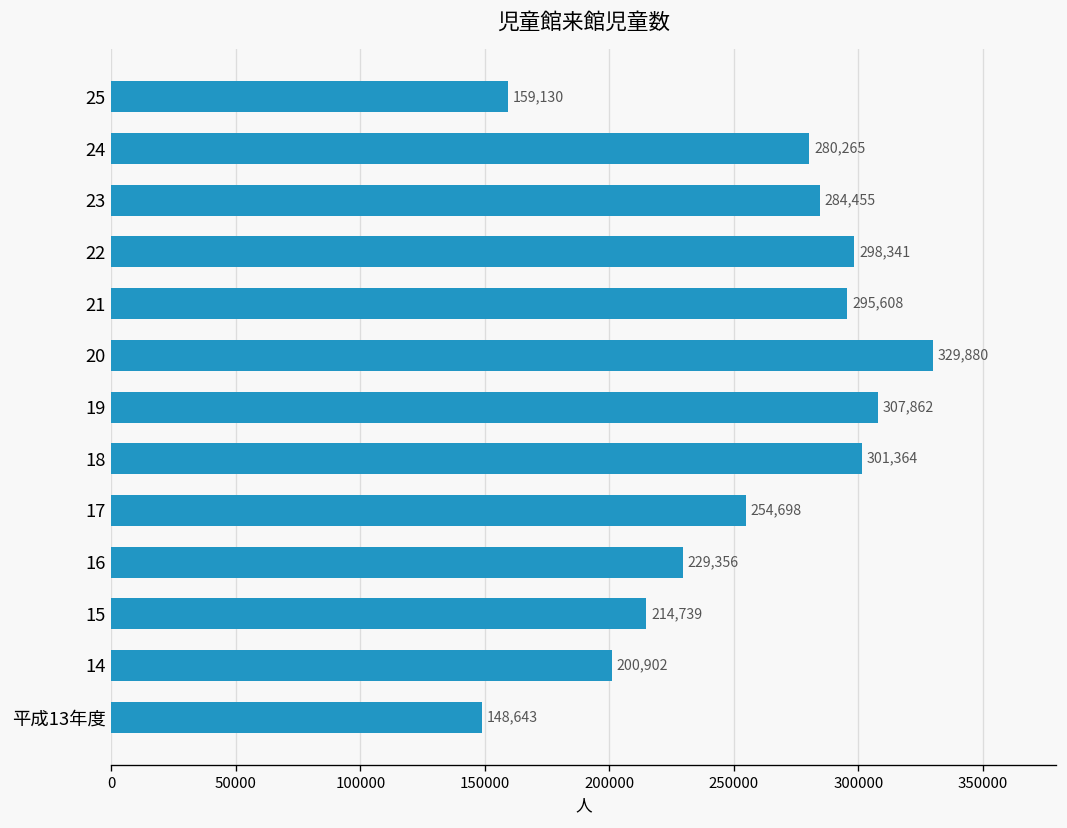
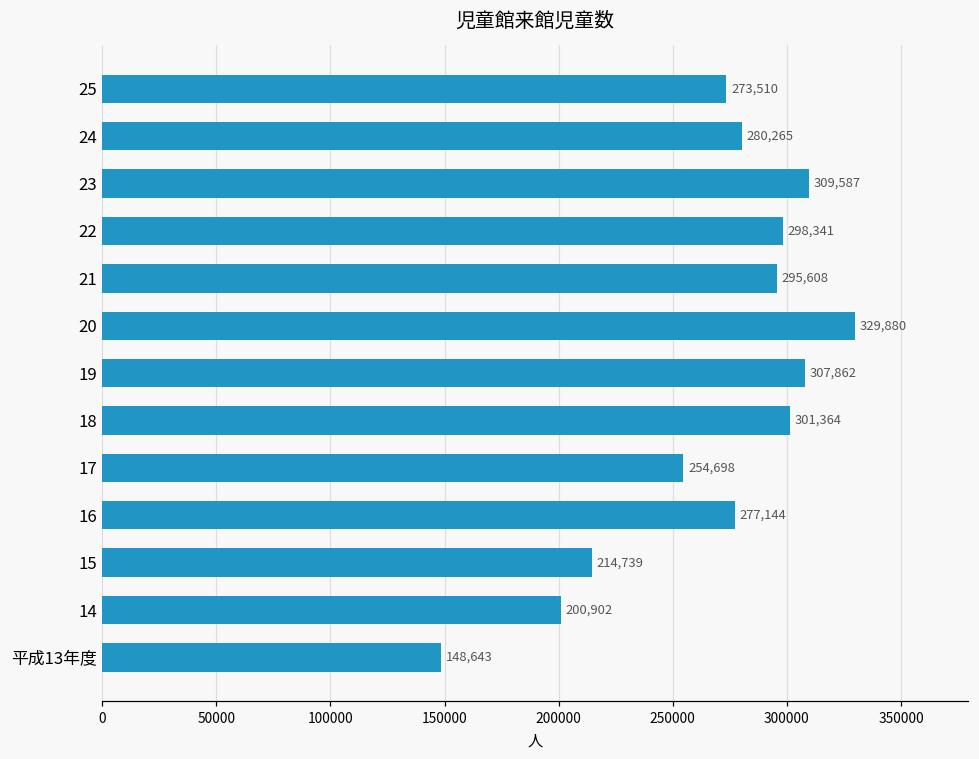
25: 159,130 -> 273,510
23: 284,455 -> 309,587
16: 229,356 -> 277,144
